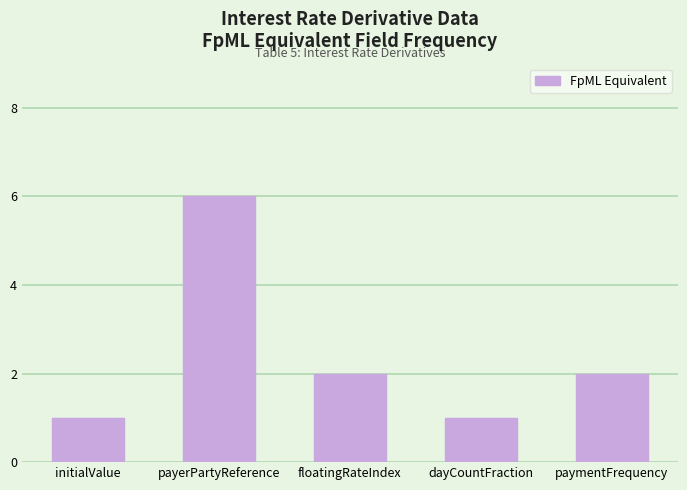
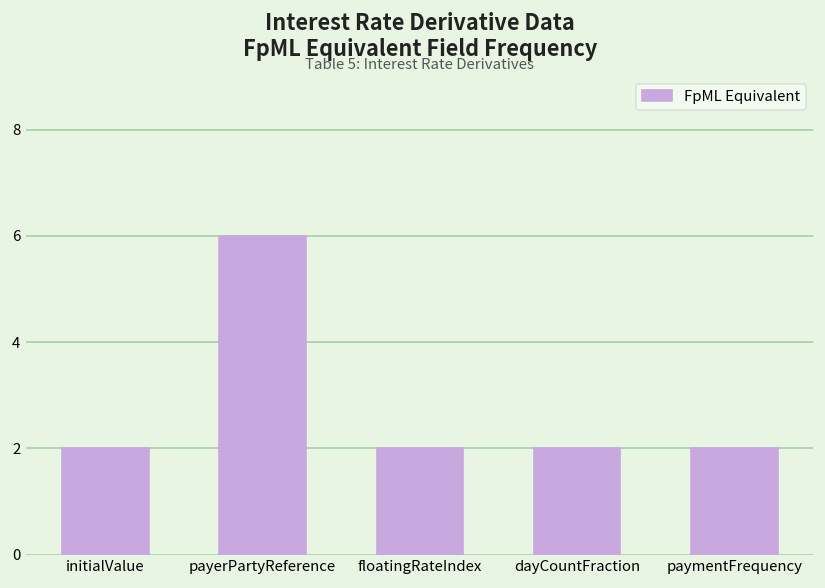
initialValue: 1 -> 2
dayCountFraction: 1 -> 2
